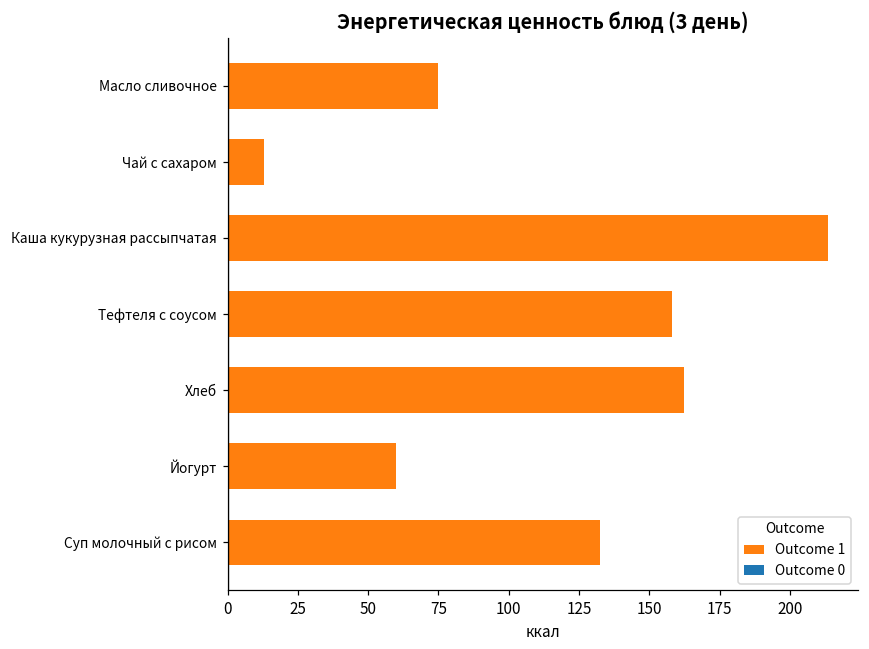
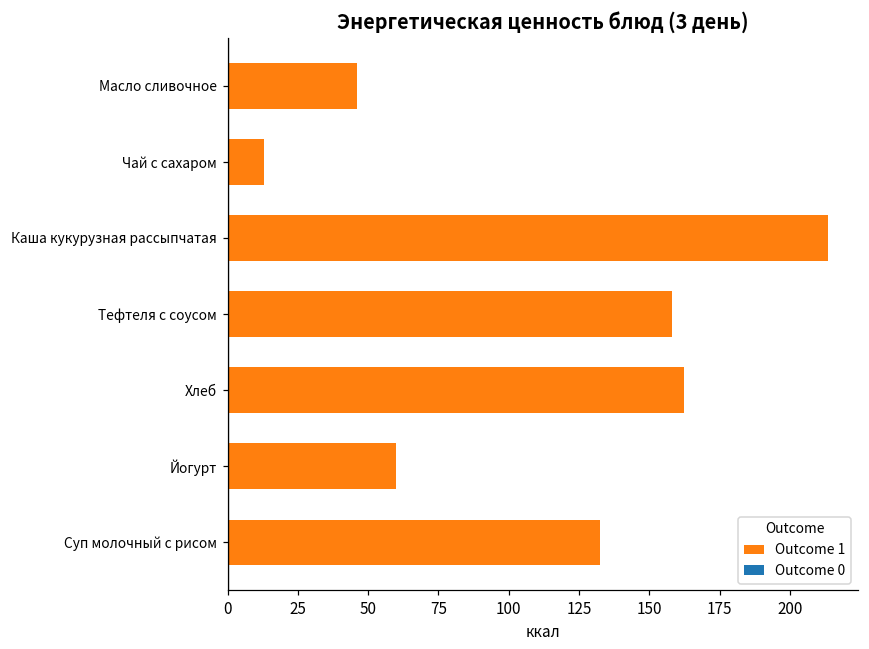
Outcome 1, Масло сливочное: 75 -> 46
